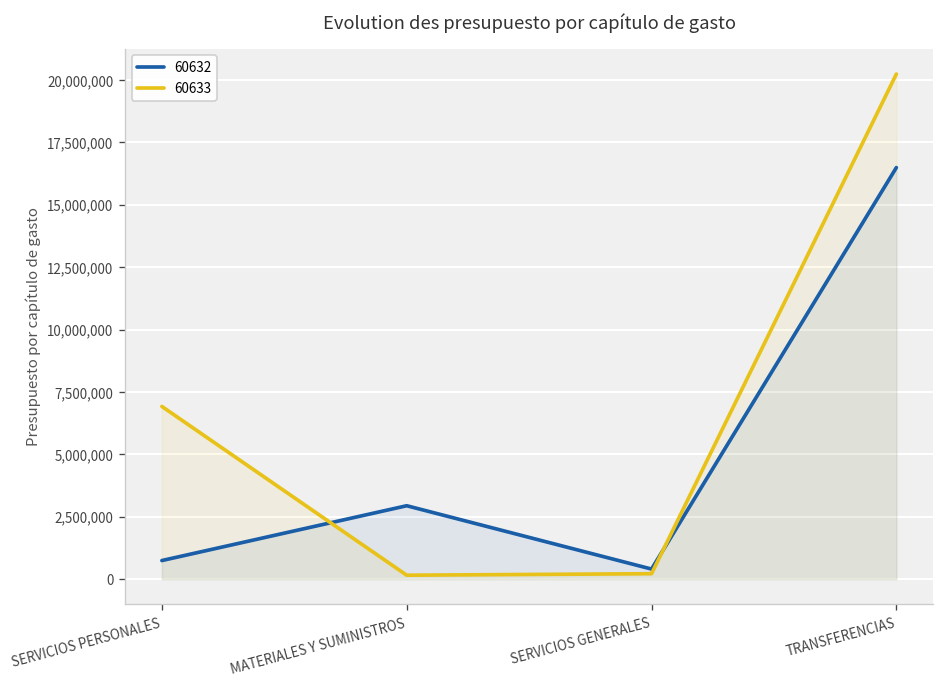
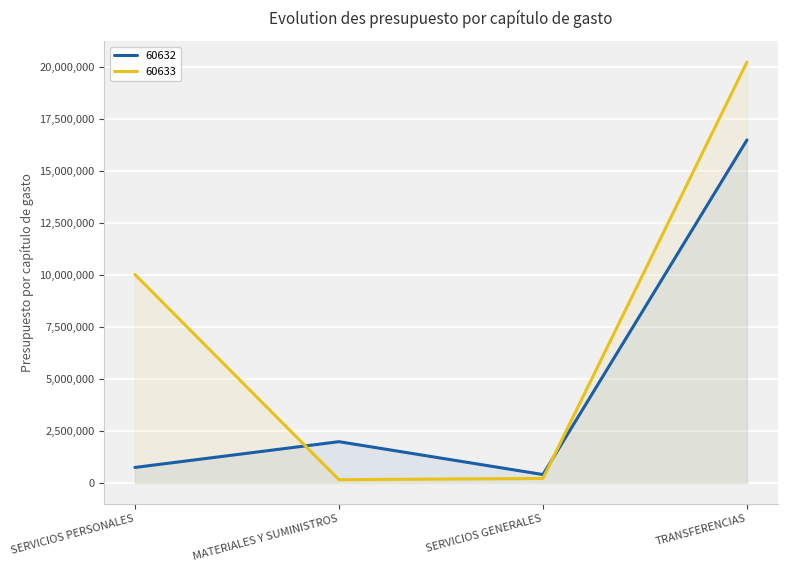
60633, SERVICIOS PERSONALES: 6,900,000 -> 10,000,000
60632, MATERIALES Y SUMINISTROS: 2,900,000 -> 2,000,000
